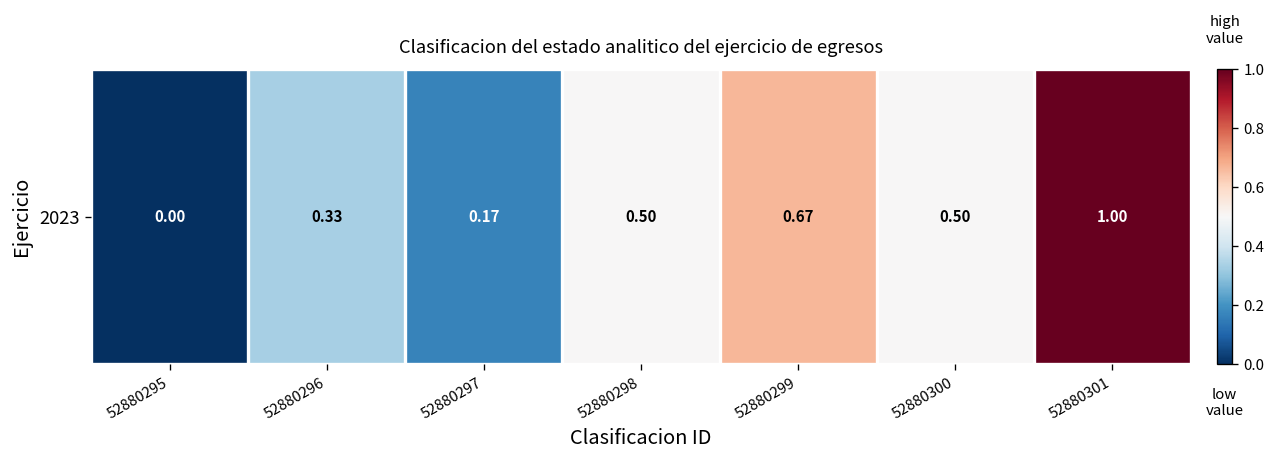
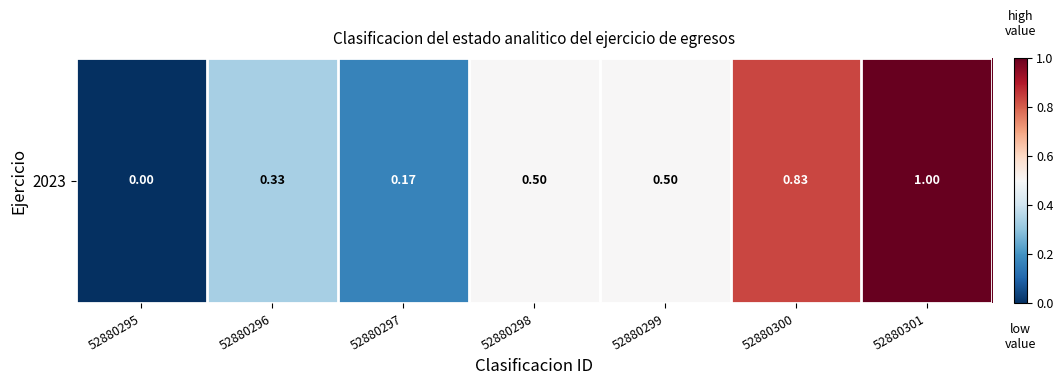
2023, 52880299: 0.67 -> 0.50
2023, 52880300: 0.50 -> 0.83
